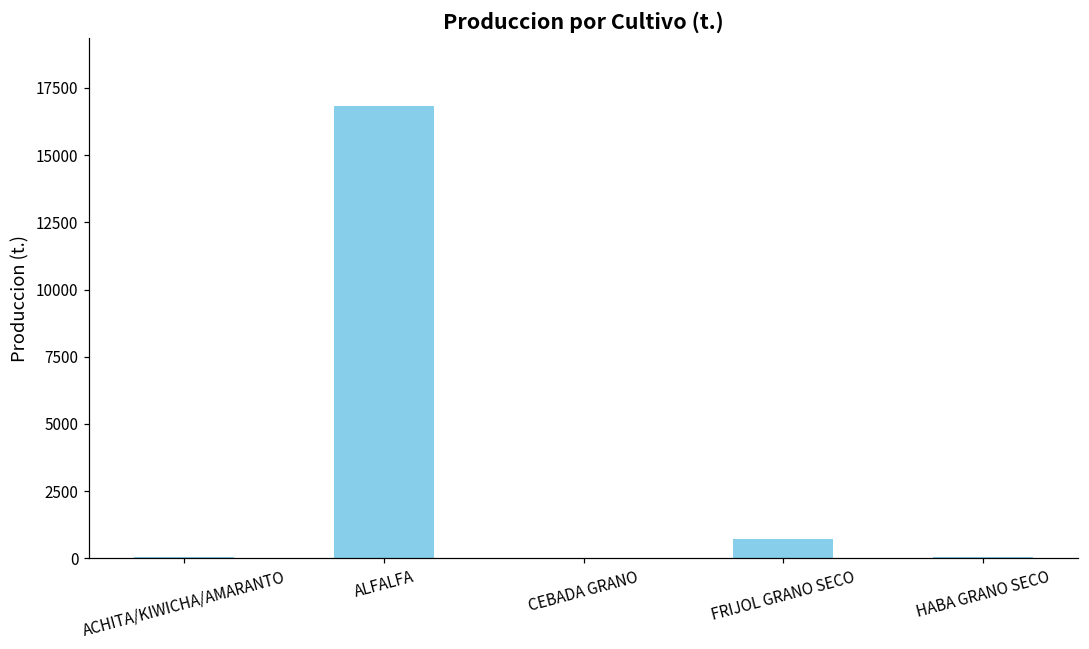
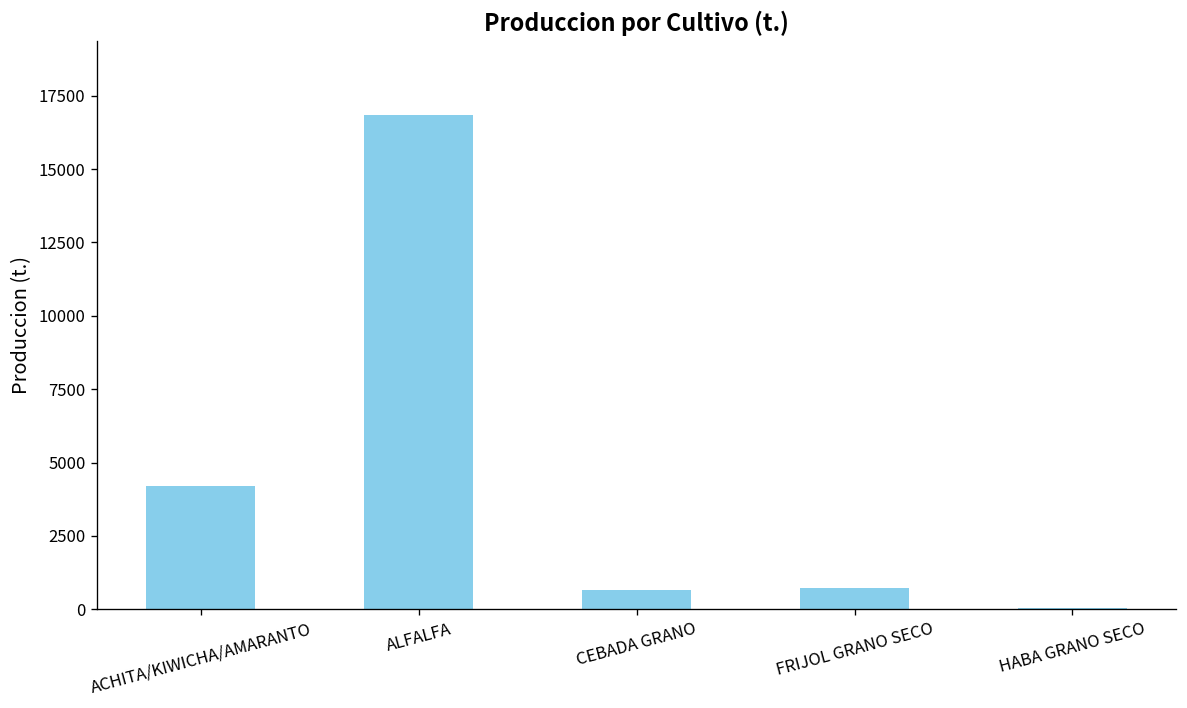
ACHITA/KIWICHA/AMARANTO: 0 -> 4200
CEBADA GRANO: 0 -> 700
